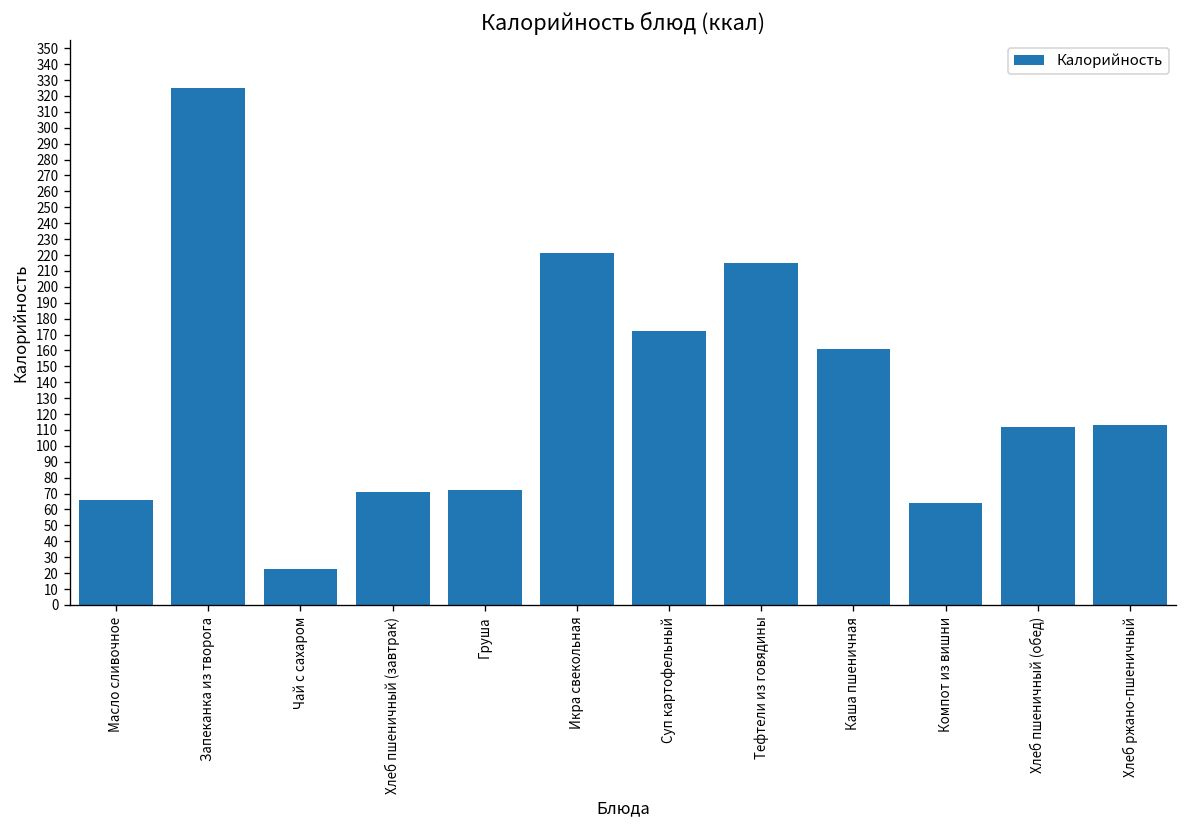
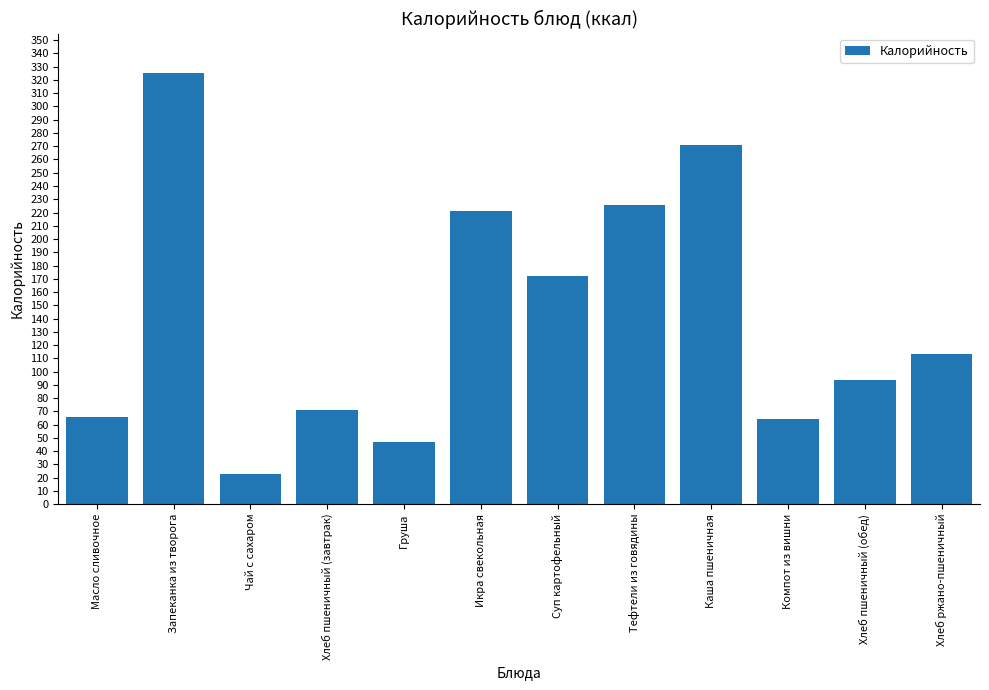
Груша: 72 -> 47
Тефтели из говядины: 215 -> 226
Каша пшеничная: 161 -> 271
Хлеб пшеничный (обед): 112 -> 94
